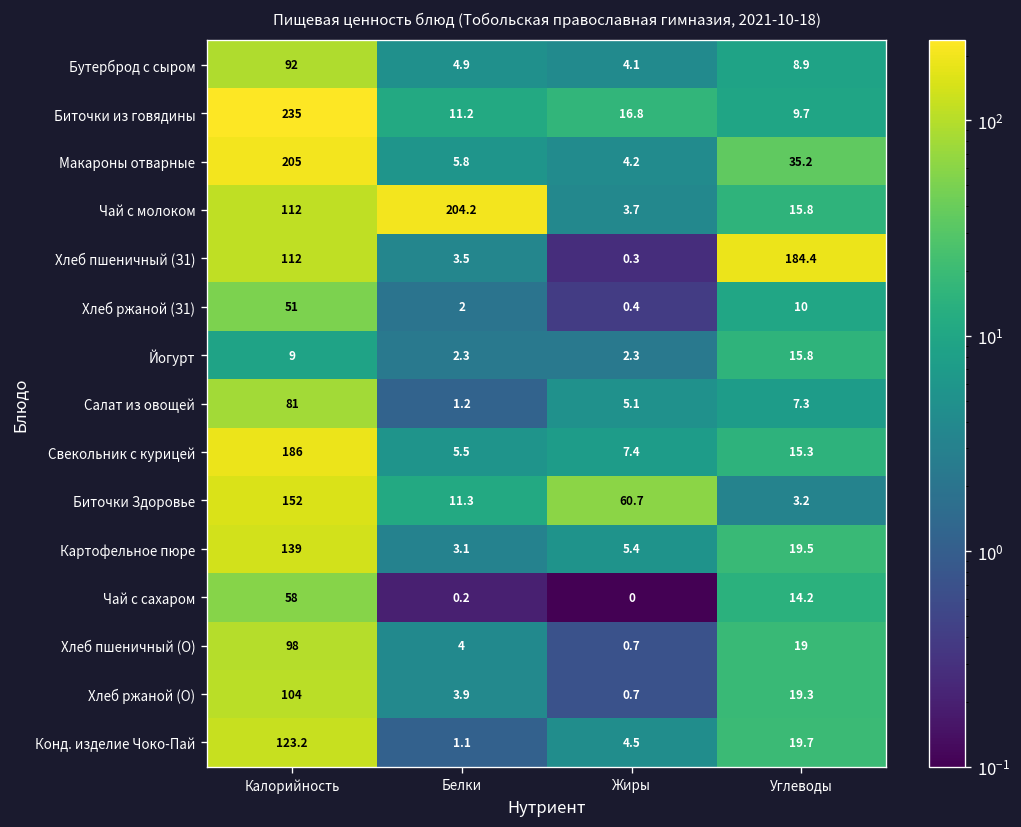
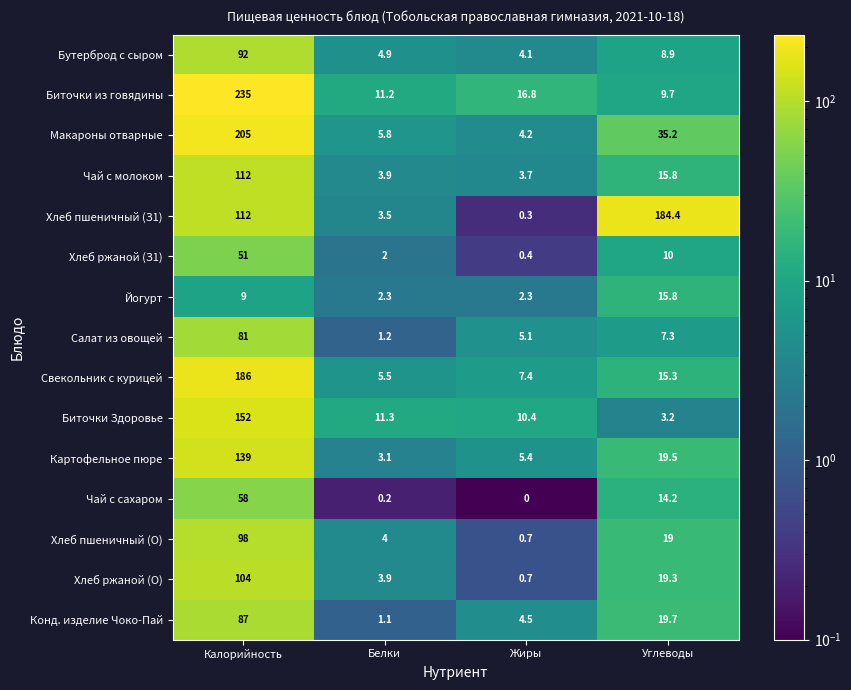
Чай с молоком, Белки: 204.2 -> 3.9
Биточки Здоровье, Жиры: 60.7 -> 10.4
Конд. изделие Чоко-Пай, Калорийность: 123.2 -> 87
